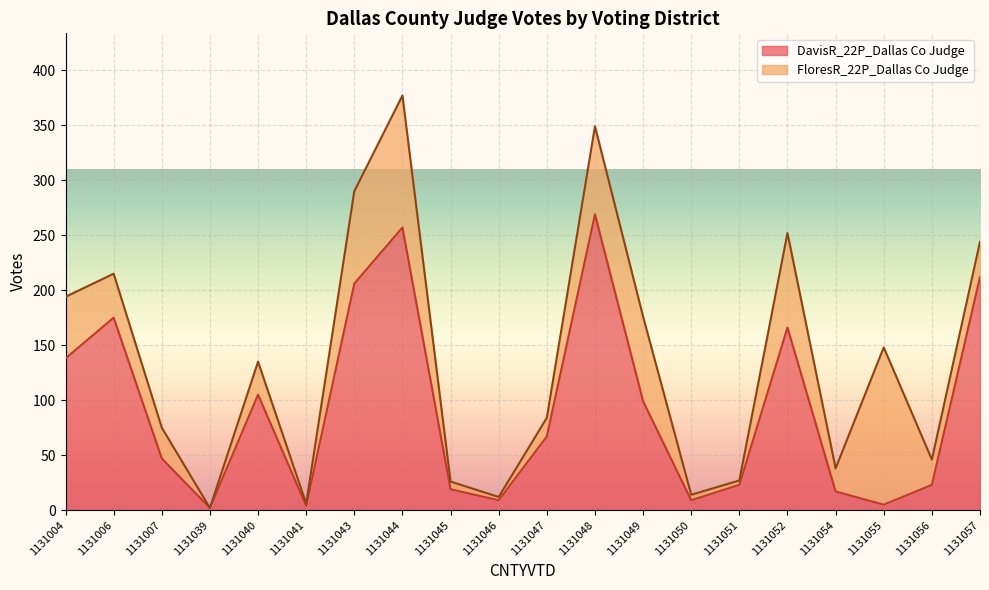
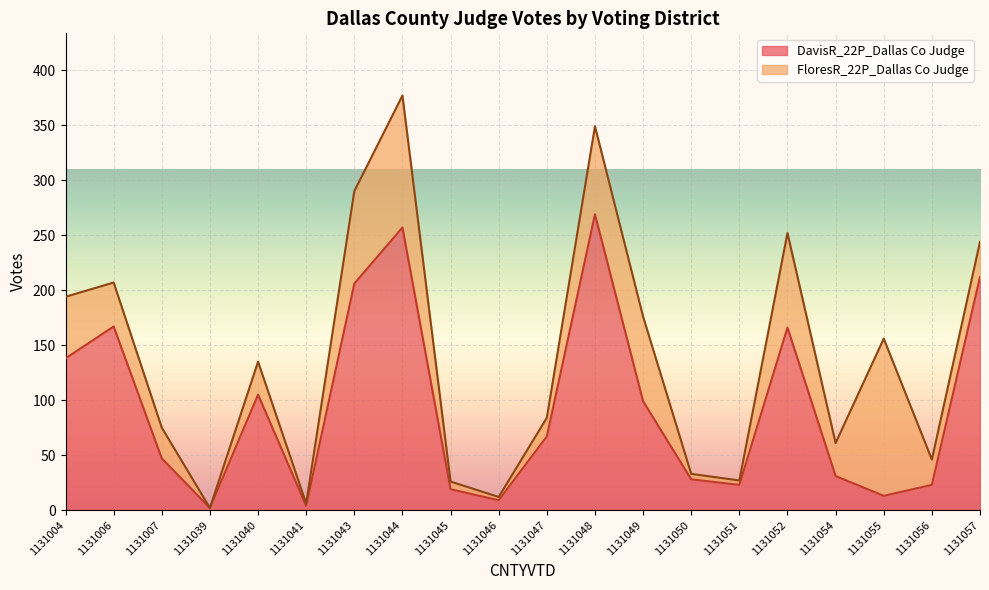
DavisR_22P_Dallas Co Judge, 1131006: 175 -> 167
DavisR_22P_Dallas Co Judge, 1131050: 9 -> 28
DavisR_22P_Dallas Co Judge, 1131054: 17 -> 31
FloresR_22P_Dallas Co Judge, 1131054: 21 -> 30
DavisR_22P_Dallas Co Judge, 1131055: 5 -> 13
